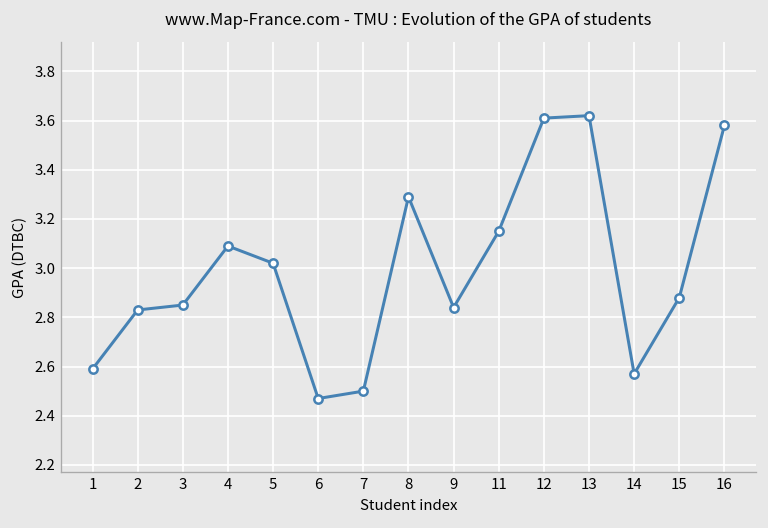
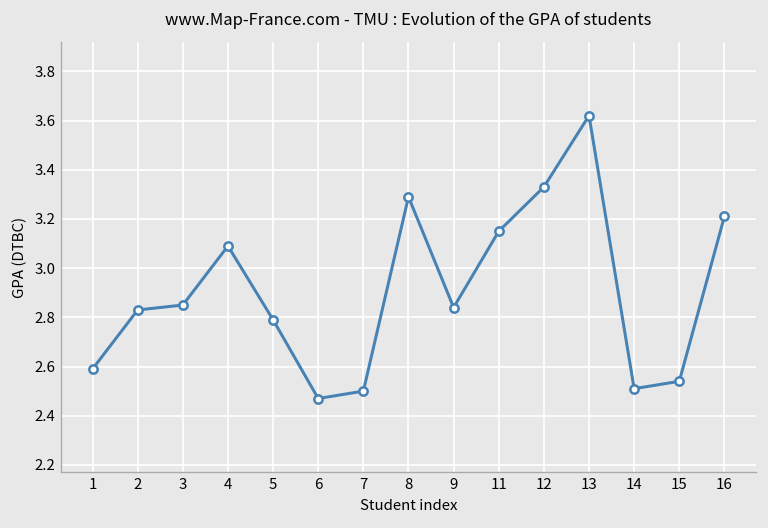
5: 3.02 -> 2.79
12: 3.61 -> 3.33
14: 2.57 -> 2.51
15: 2.88 -> 2.54
16: 3.58 -> 3.21
